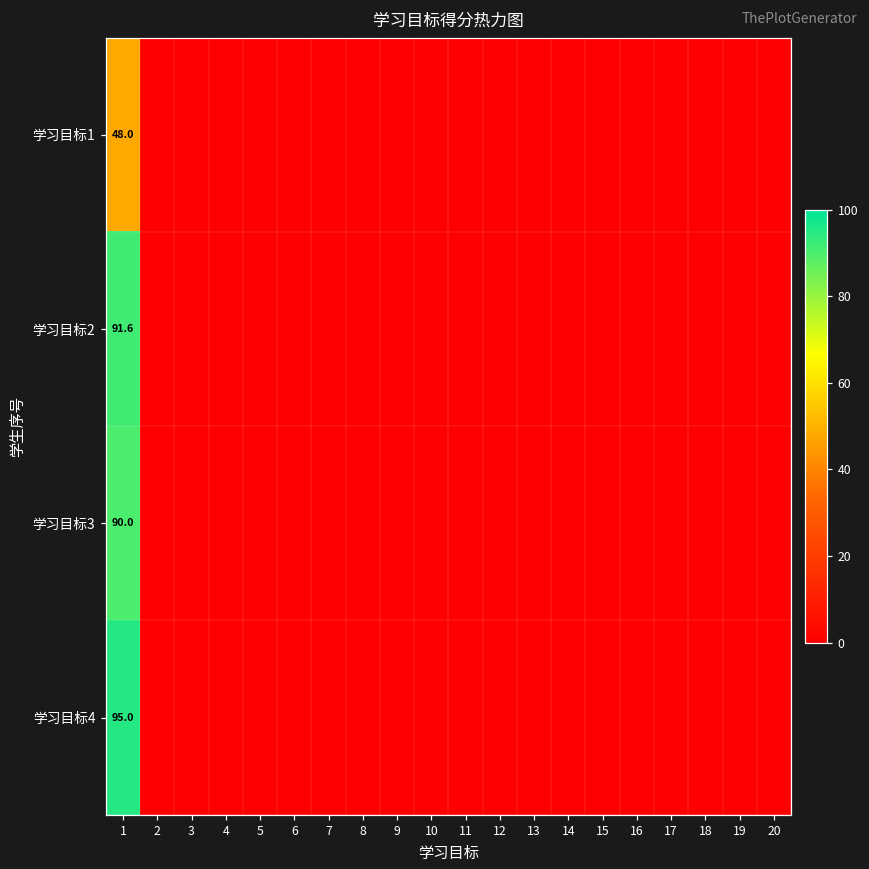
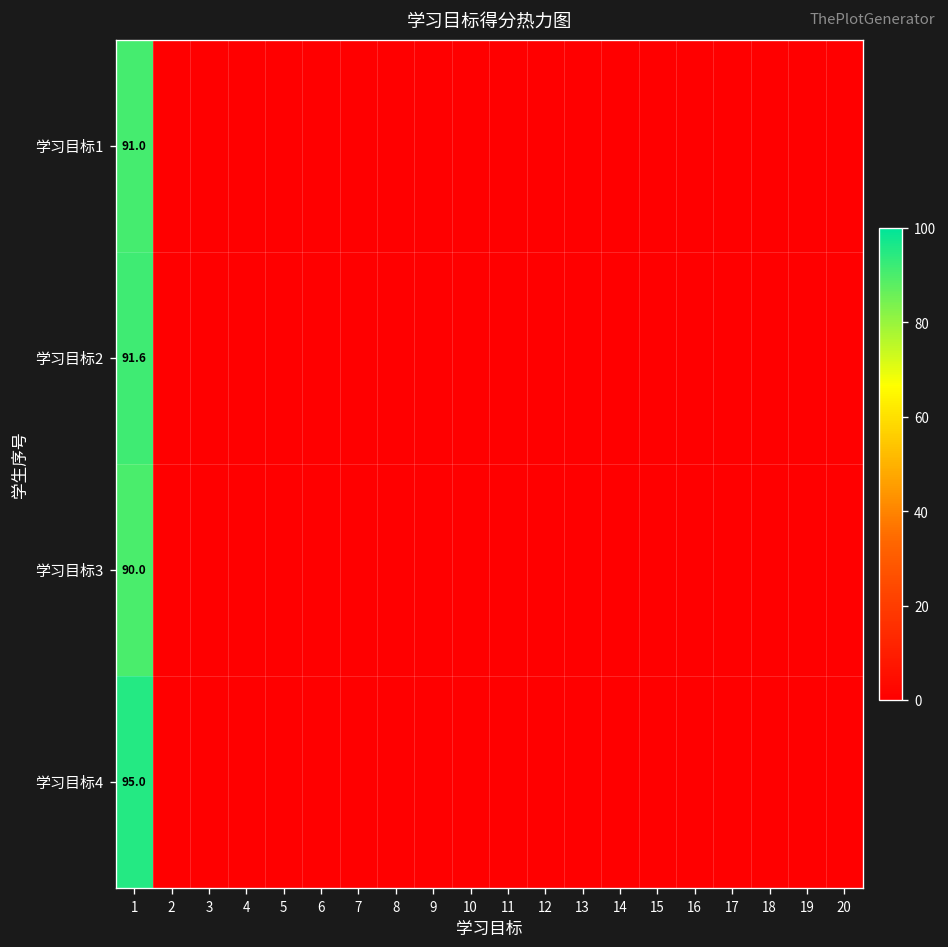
学习目标1, 1: 48.0 -> 91.0
